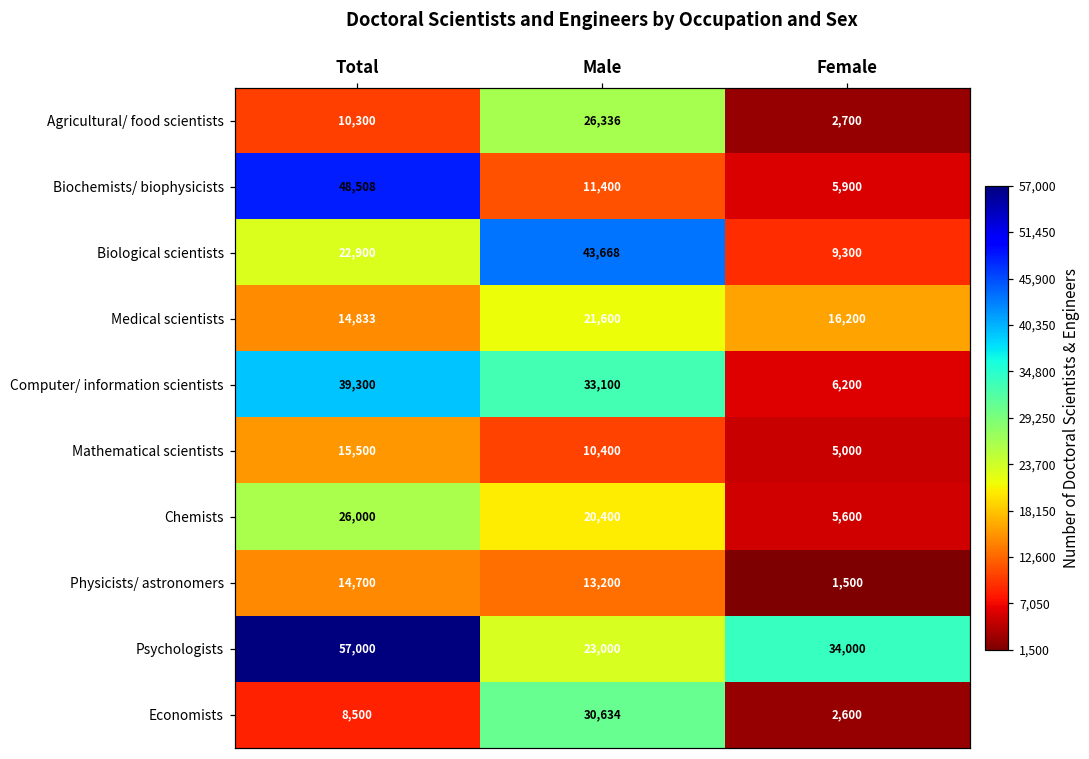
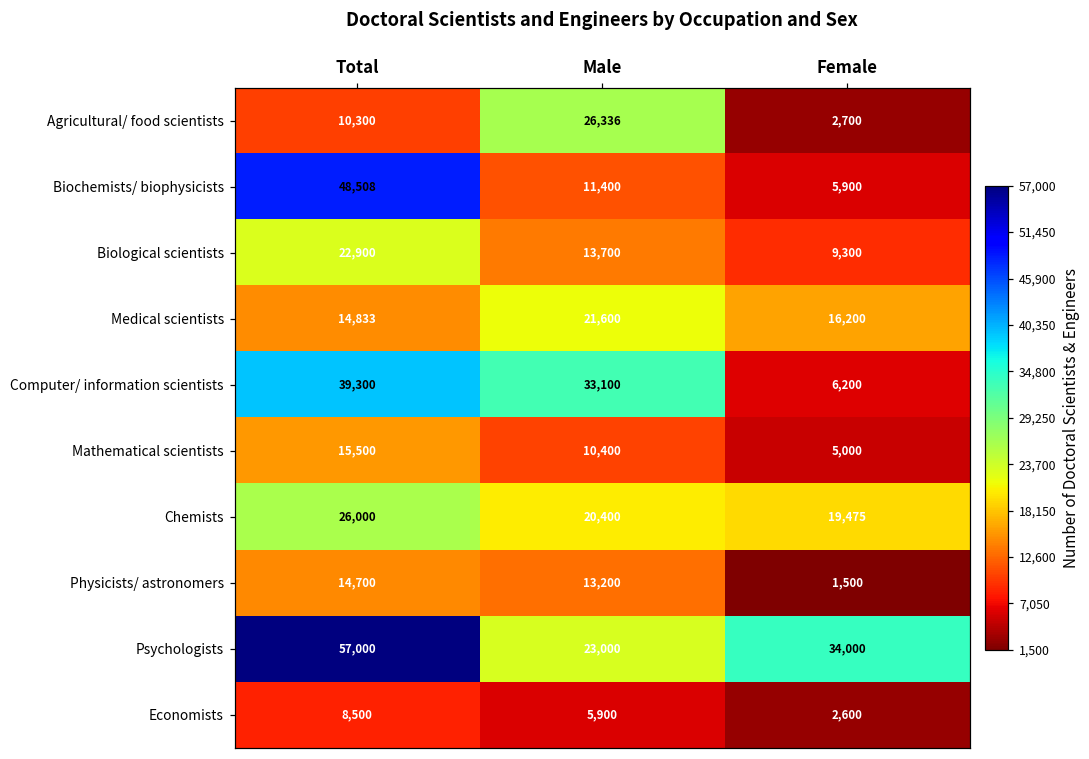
Biological scientists, Male: 43,668 -> 13,700
Chemists, Female: 5,600 -> 19,475
Economists, Male: 30,634 -> 5,900
